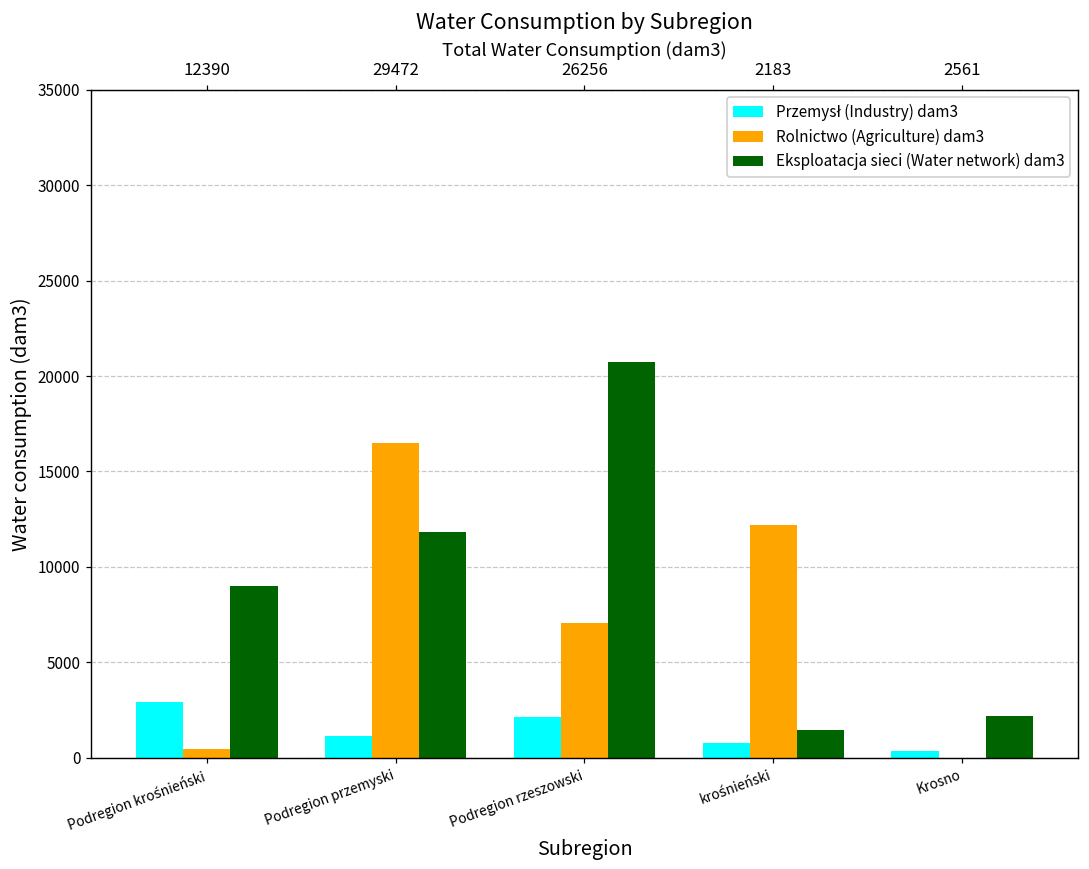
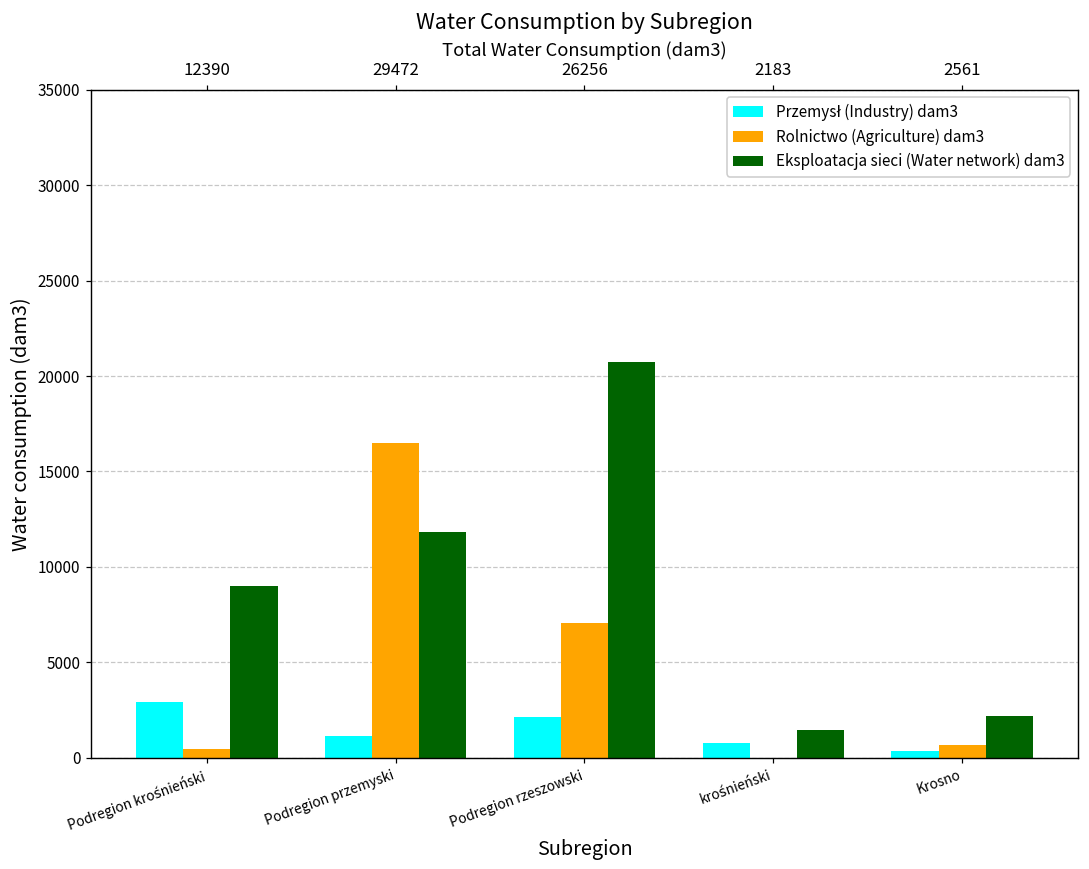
Rolnictwo (Agriculture) dam3, krośnieński: 12200 -> 0
Rolnictwo (Agriculture) dam3, Krosno: 0 -> 700
